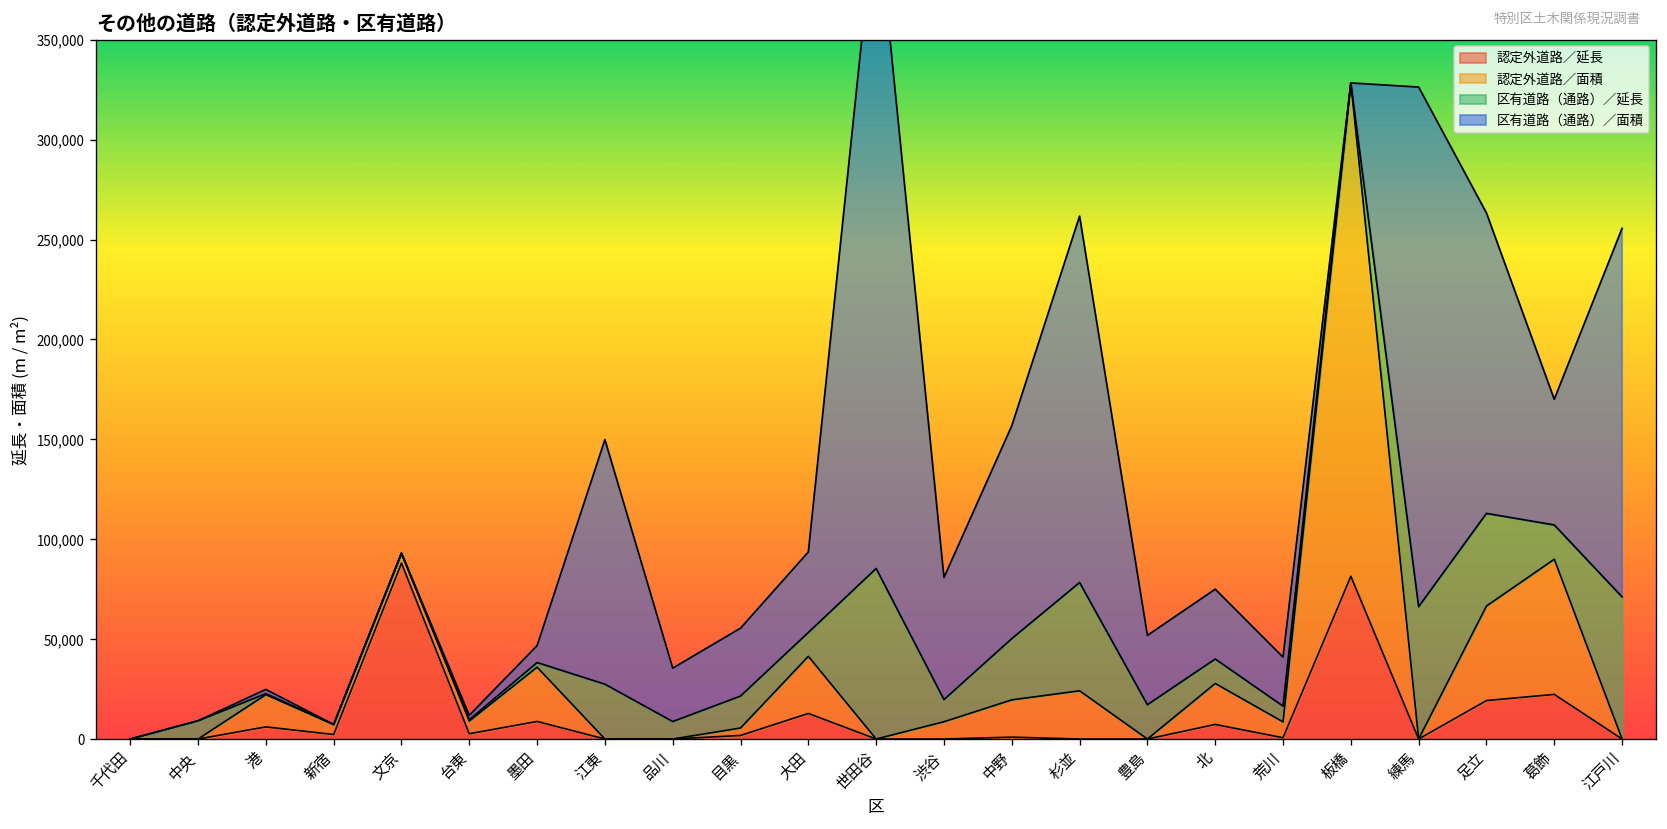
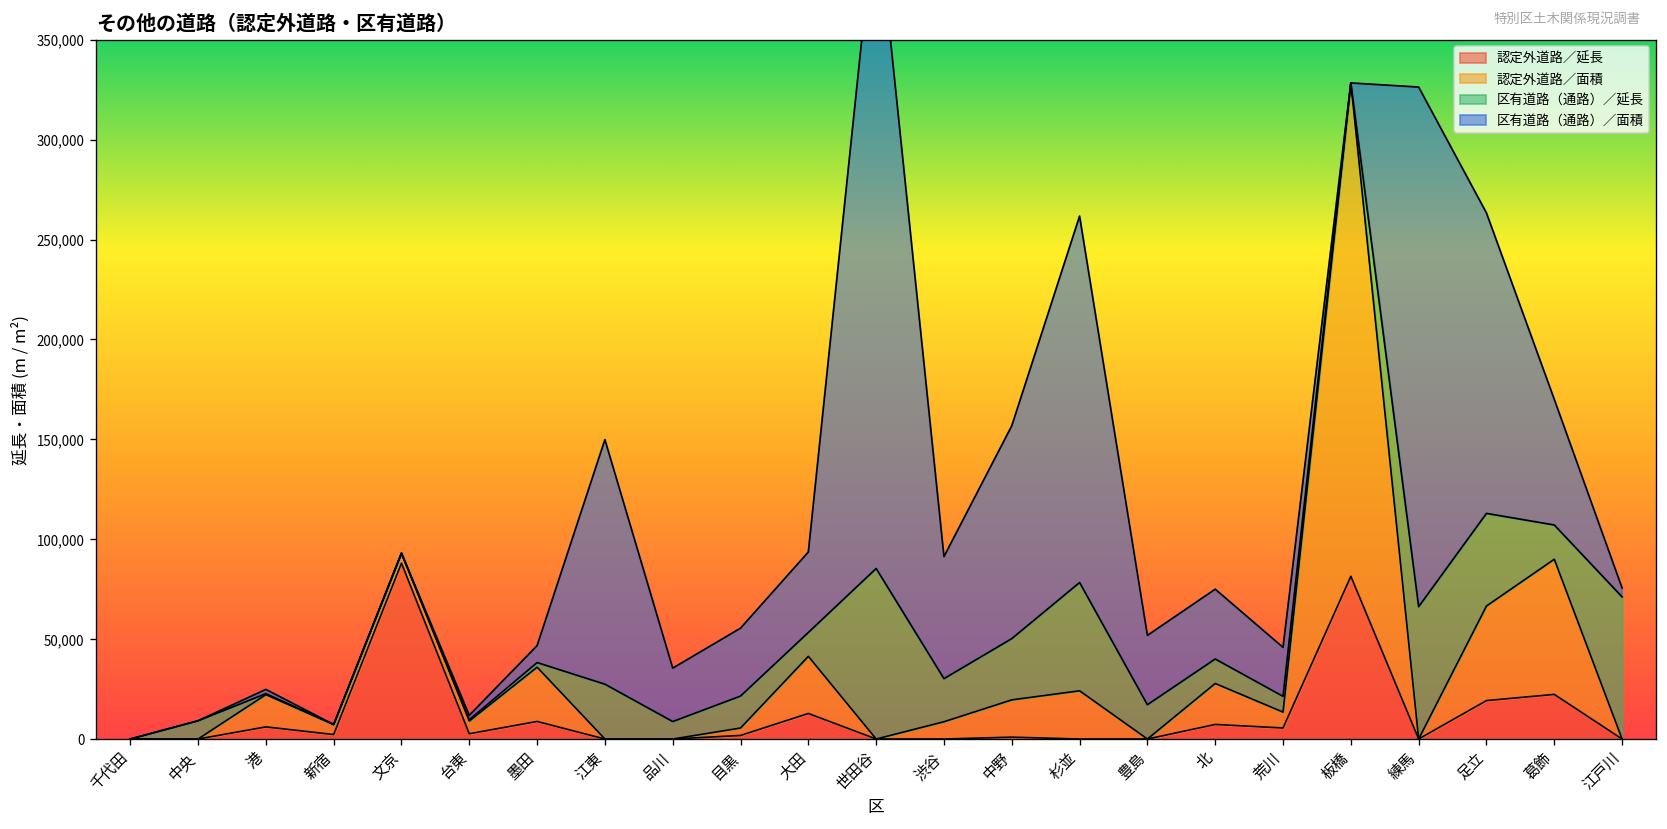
区有道路（通路）／延長, 渋谷: 11,000 -> 22,000
認定外道路／延長, 荒川: 1,000 -> 6,000
区有道路（通路）／面積, 江戸川: 184,000 -> 4,000
